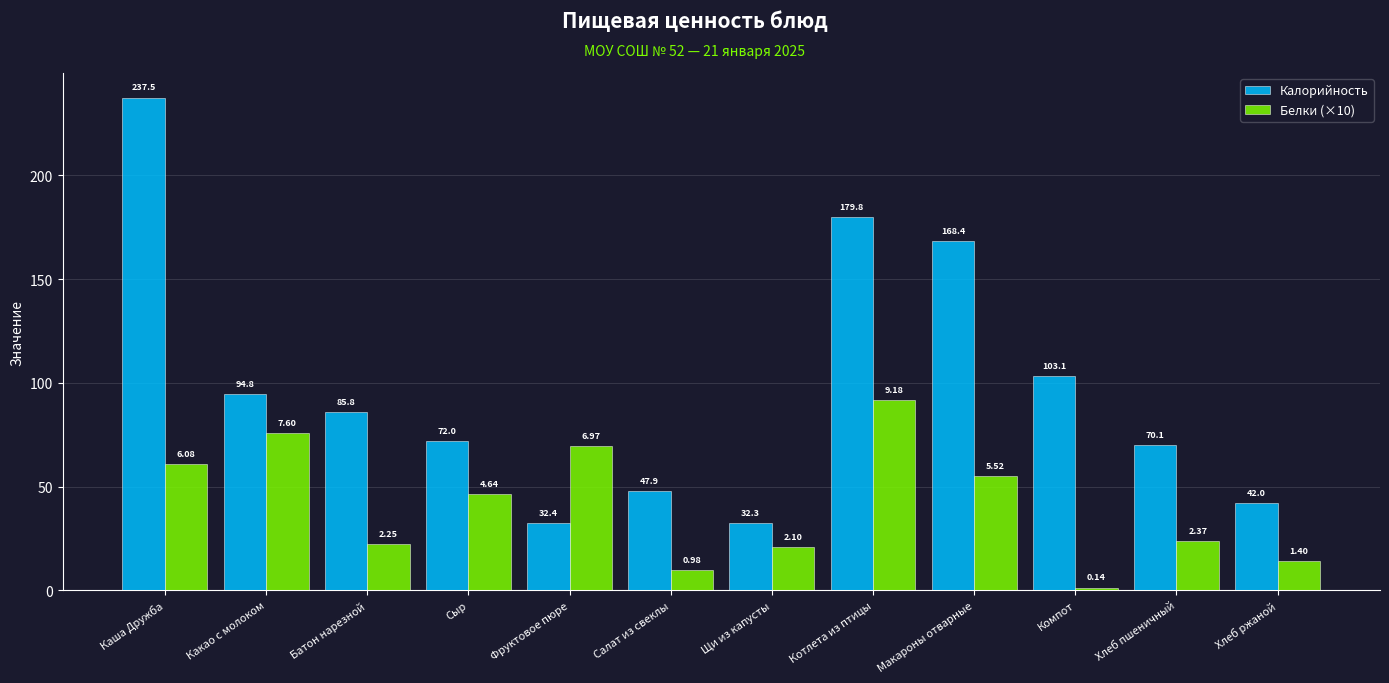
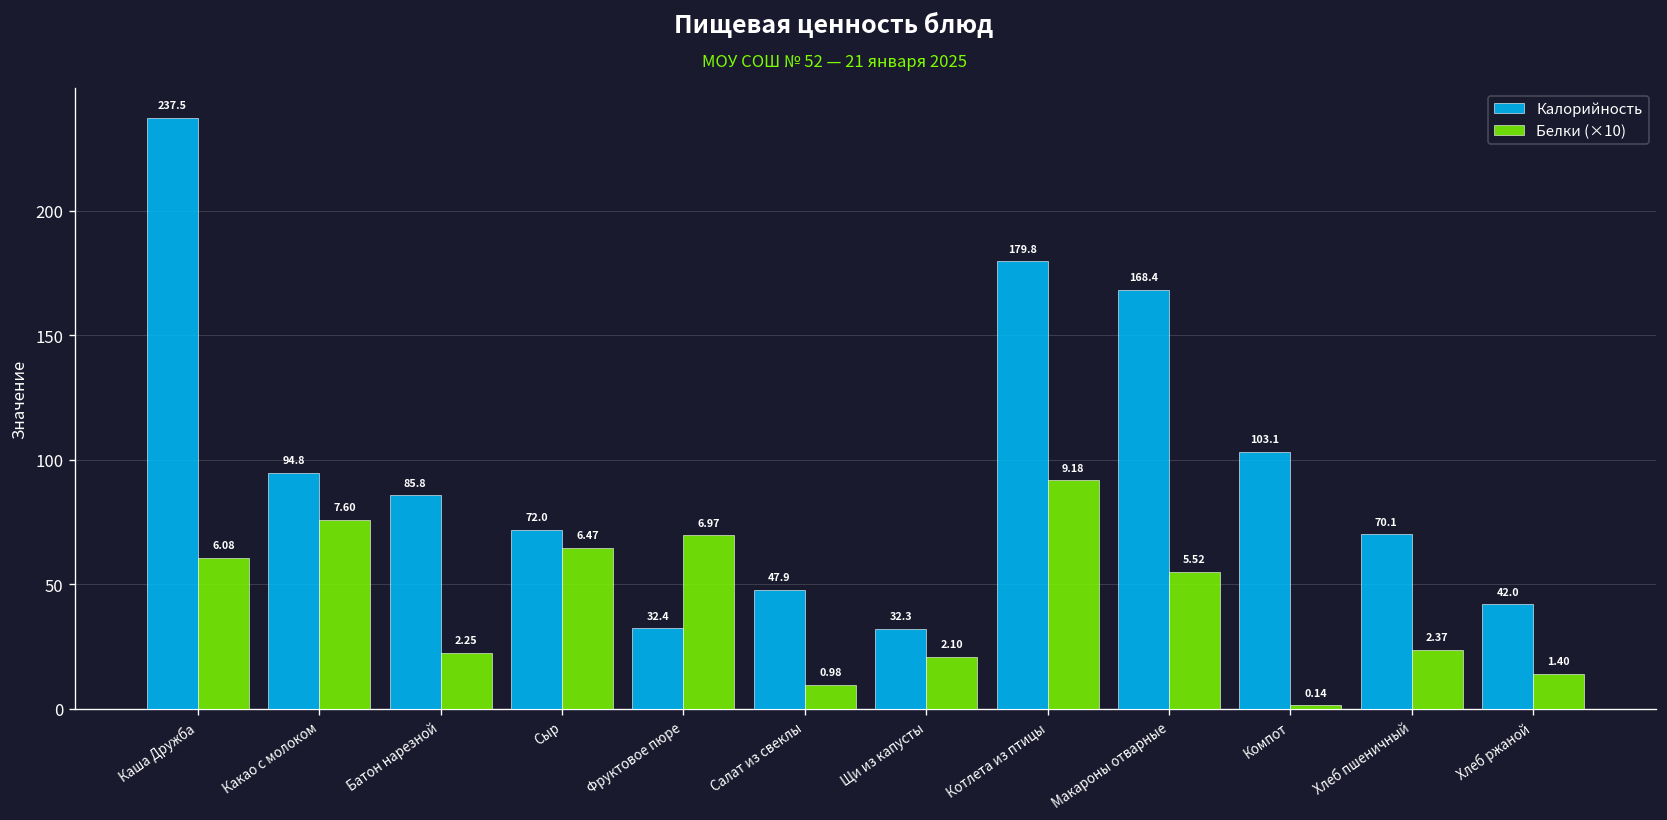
Белки (×10), Сыр: 4.64 -> 6.47
